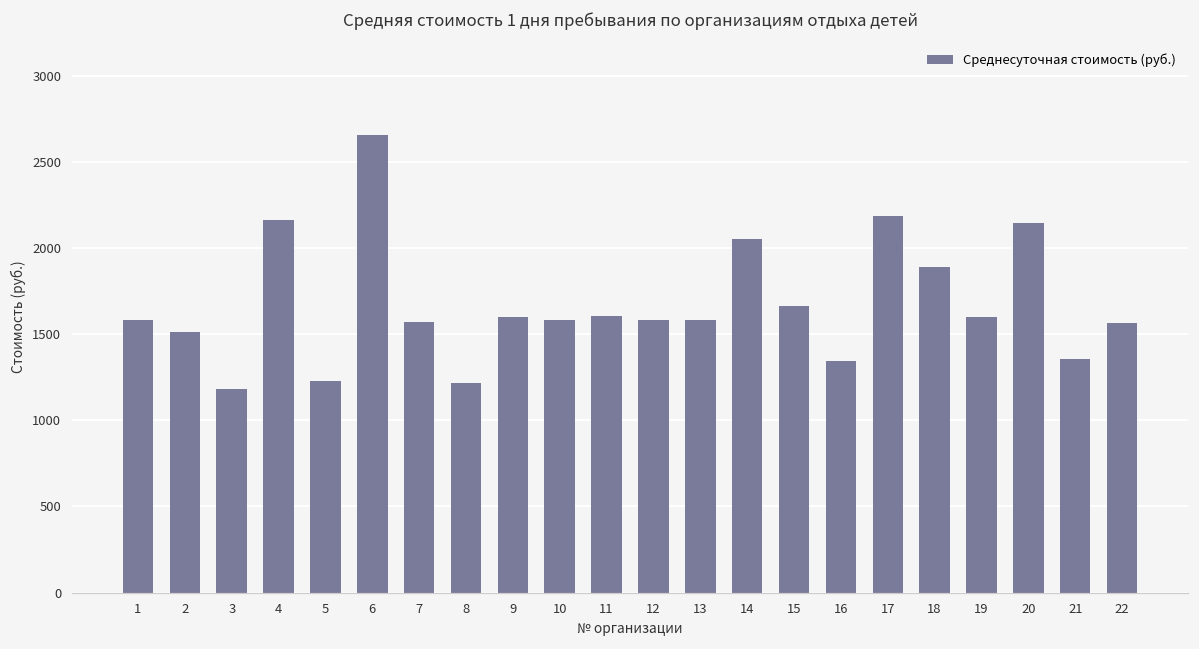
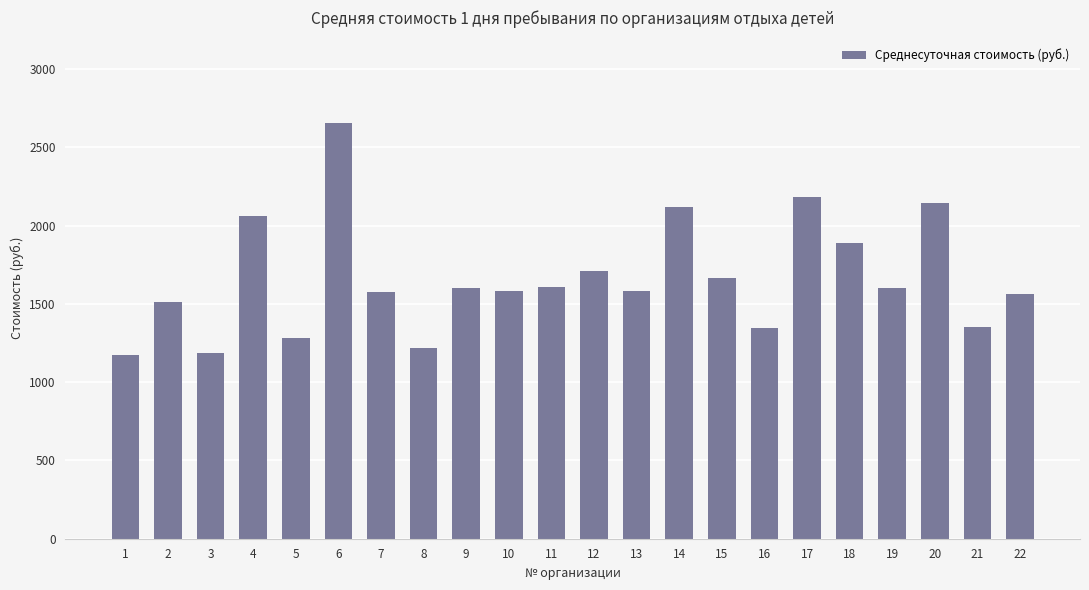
1: 1580 -> 1170
4: 2170 -> 2060
5: 1230 -> 1280
12: 1580 -> 1710
14: 2050 -> 2120
